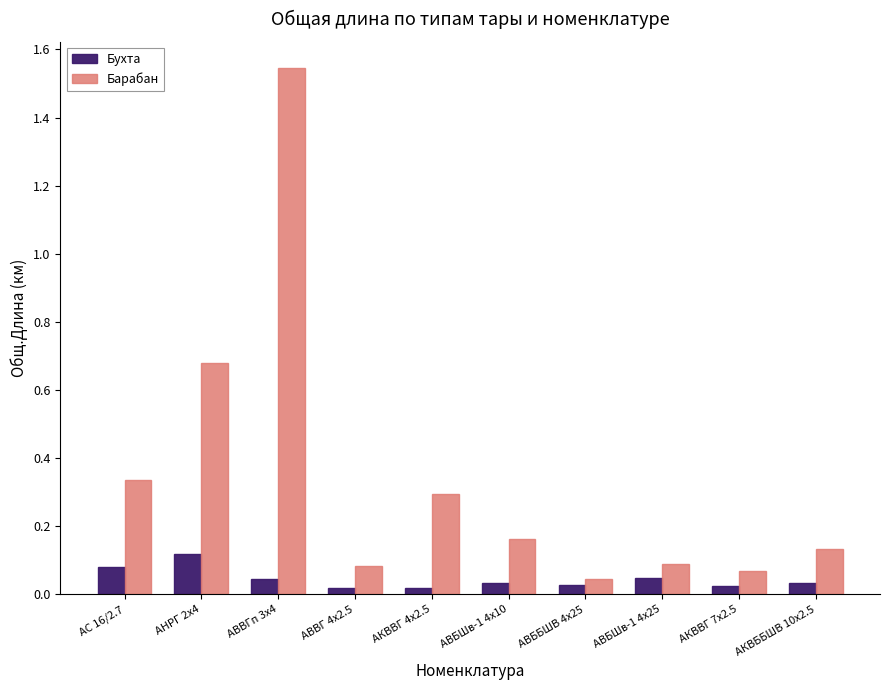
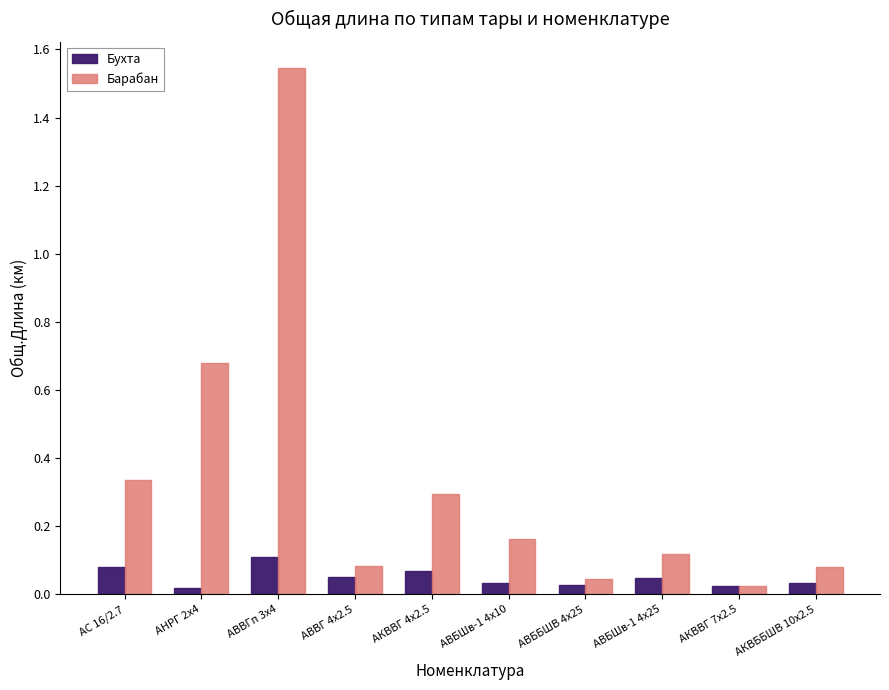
Бухта, АНРГ 2х4: 0.12 -> 0.02
Бухта, АВВГп 3х4: 0.05 -> 0.11
Бухта, АВВГ 4х2.5: 0.02 -> 0.05
Бухта, АКВВГ 4х2.5: 0.02 -> 0.07
Барабан, АВБШв-1 4х25: 0.09 -> 0.12
Барабан, АКВВГ 7х2.5: 0.07 -> 0.02
Барабан, АКВББШВ 10х2.5: 0.13 -> 0.08
